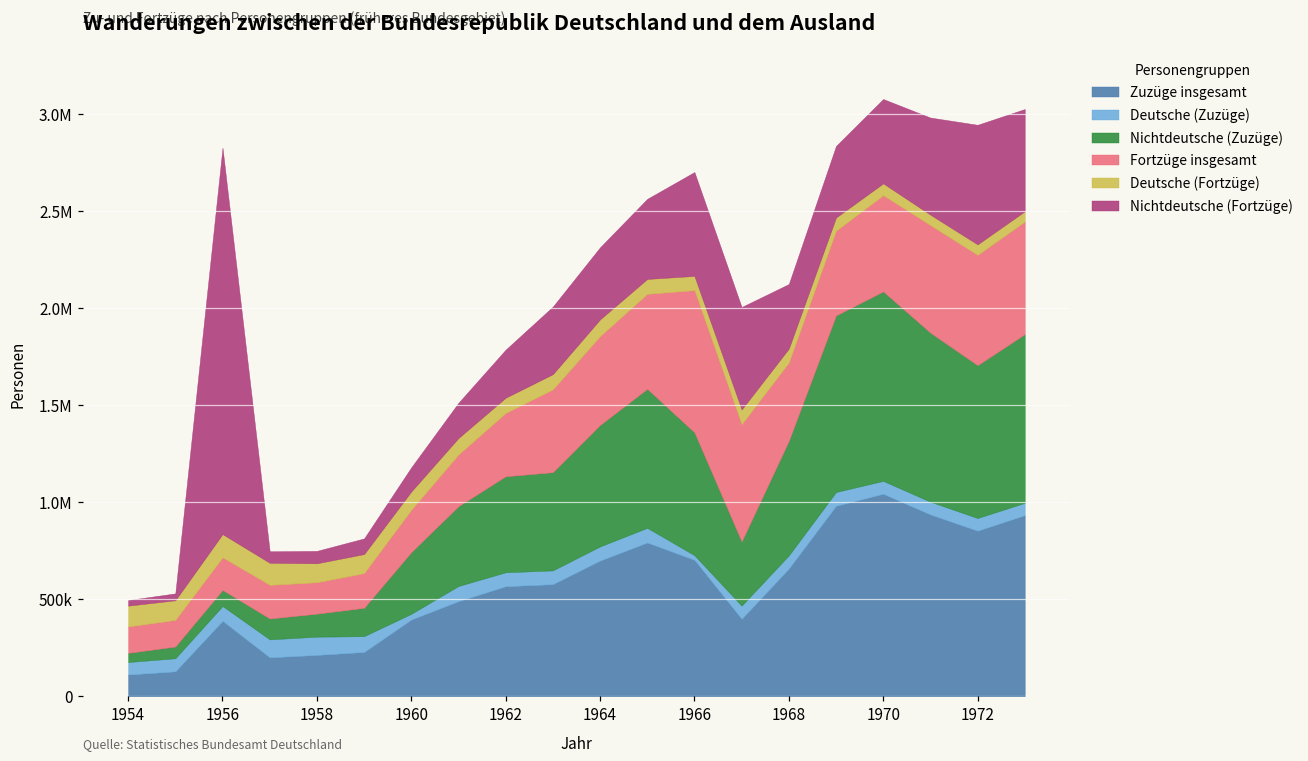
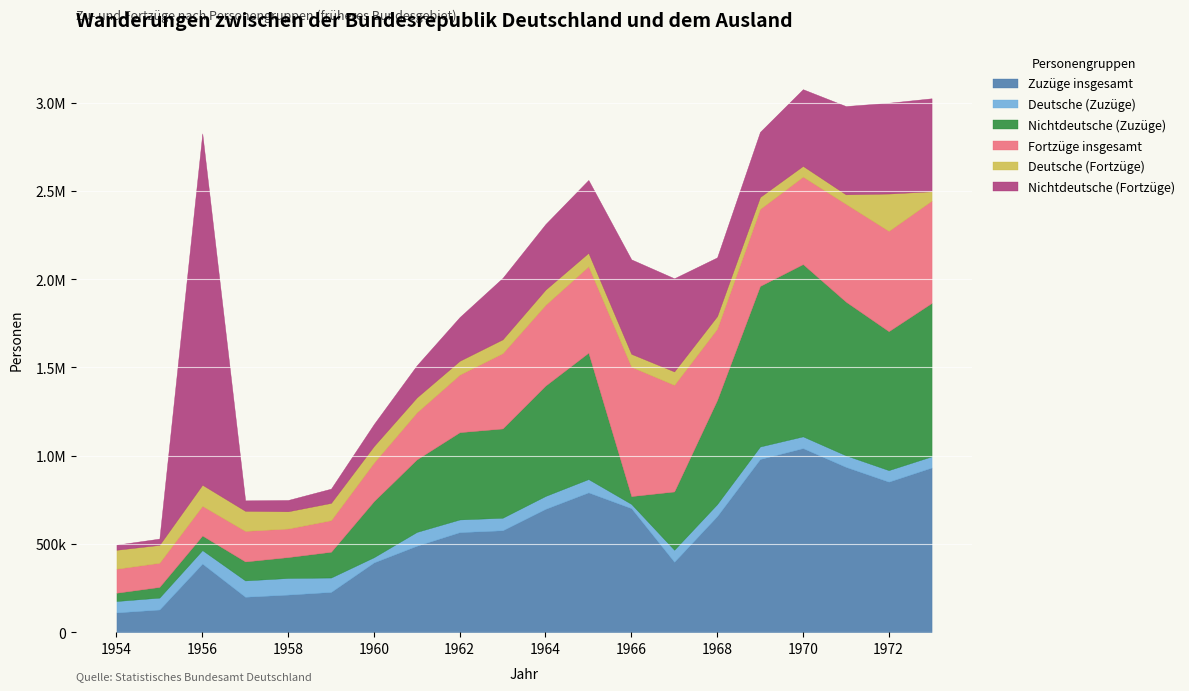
Nichtdeutsche (Zuzüge), 1966: 630000 -> 40000
Deutsche (Fortzüge), 1972: 50000 -> 210000
Nichtdeutsche (Fortzüge), 1972: 620000 -> 510000
